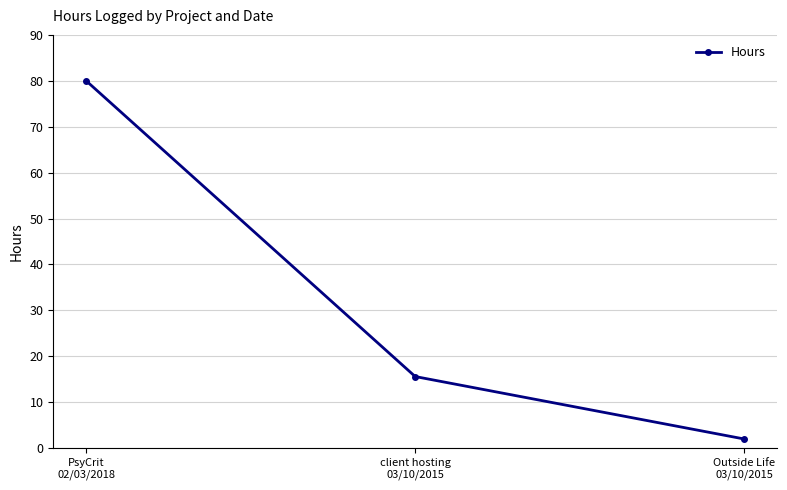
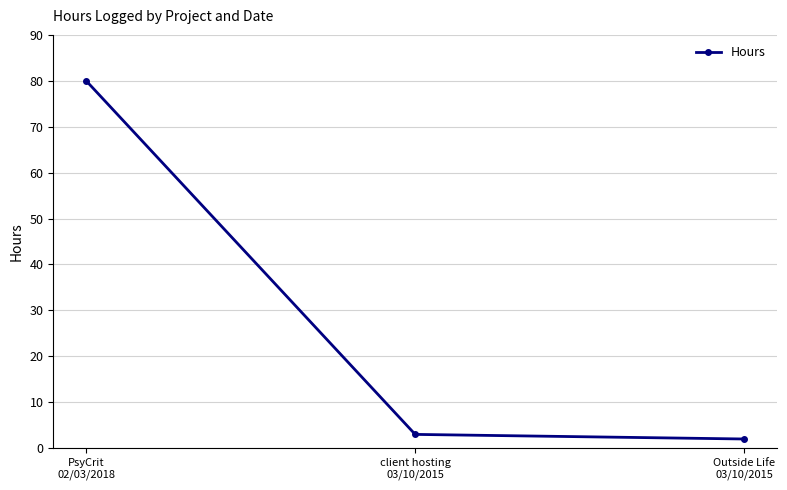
client hosting 03/10/2015: 16 -> 3
